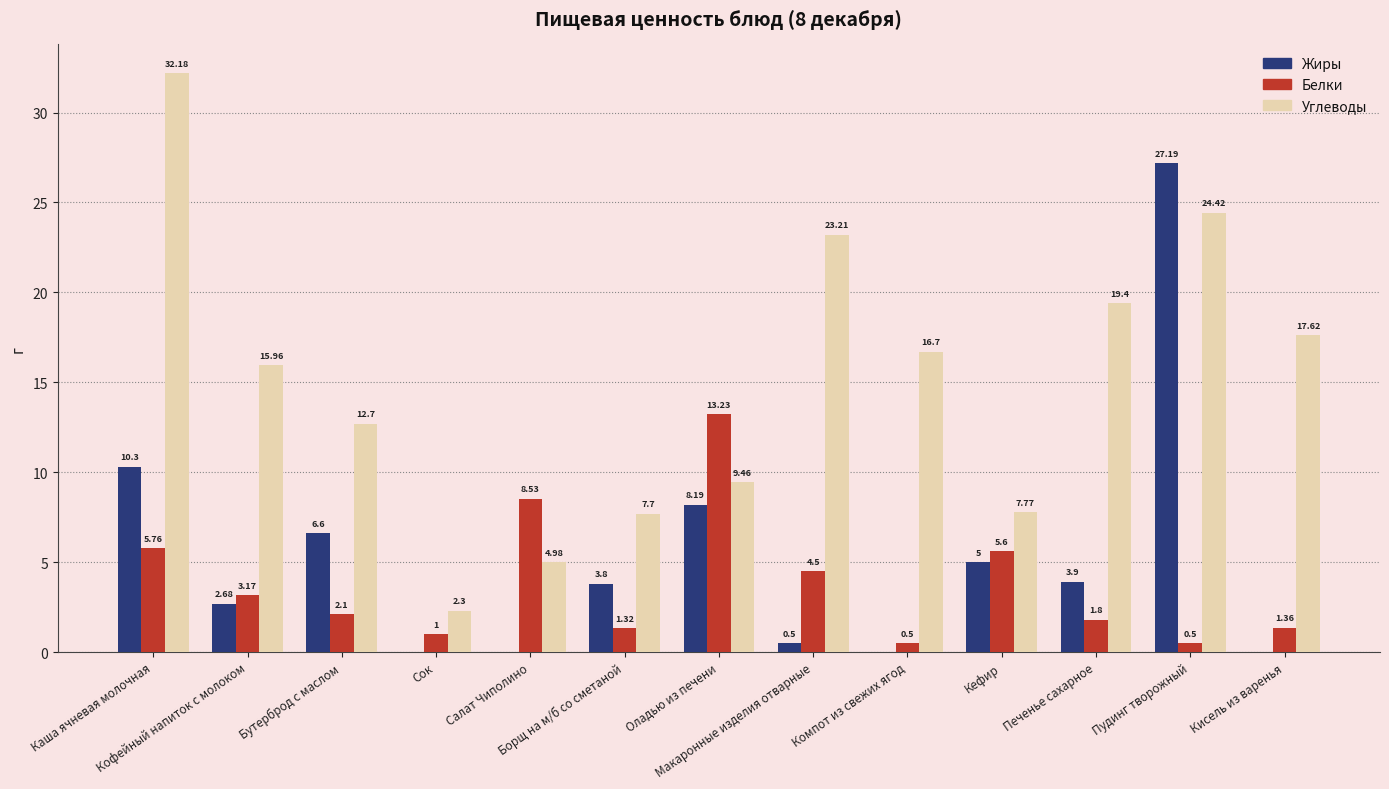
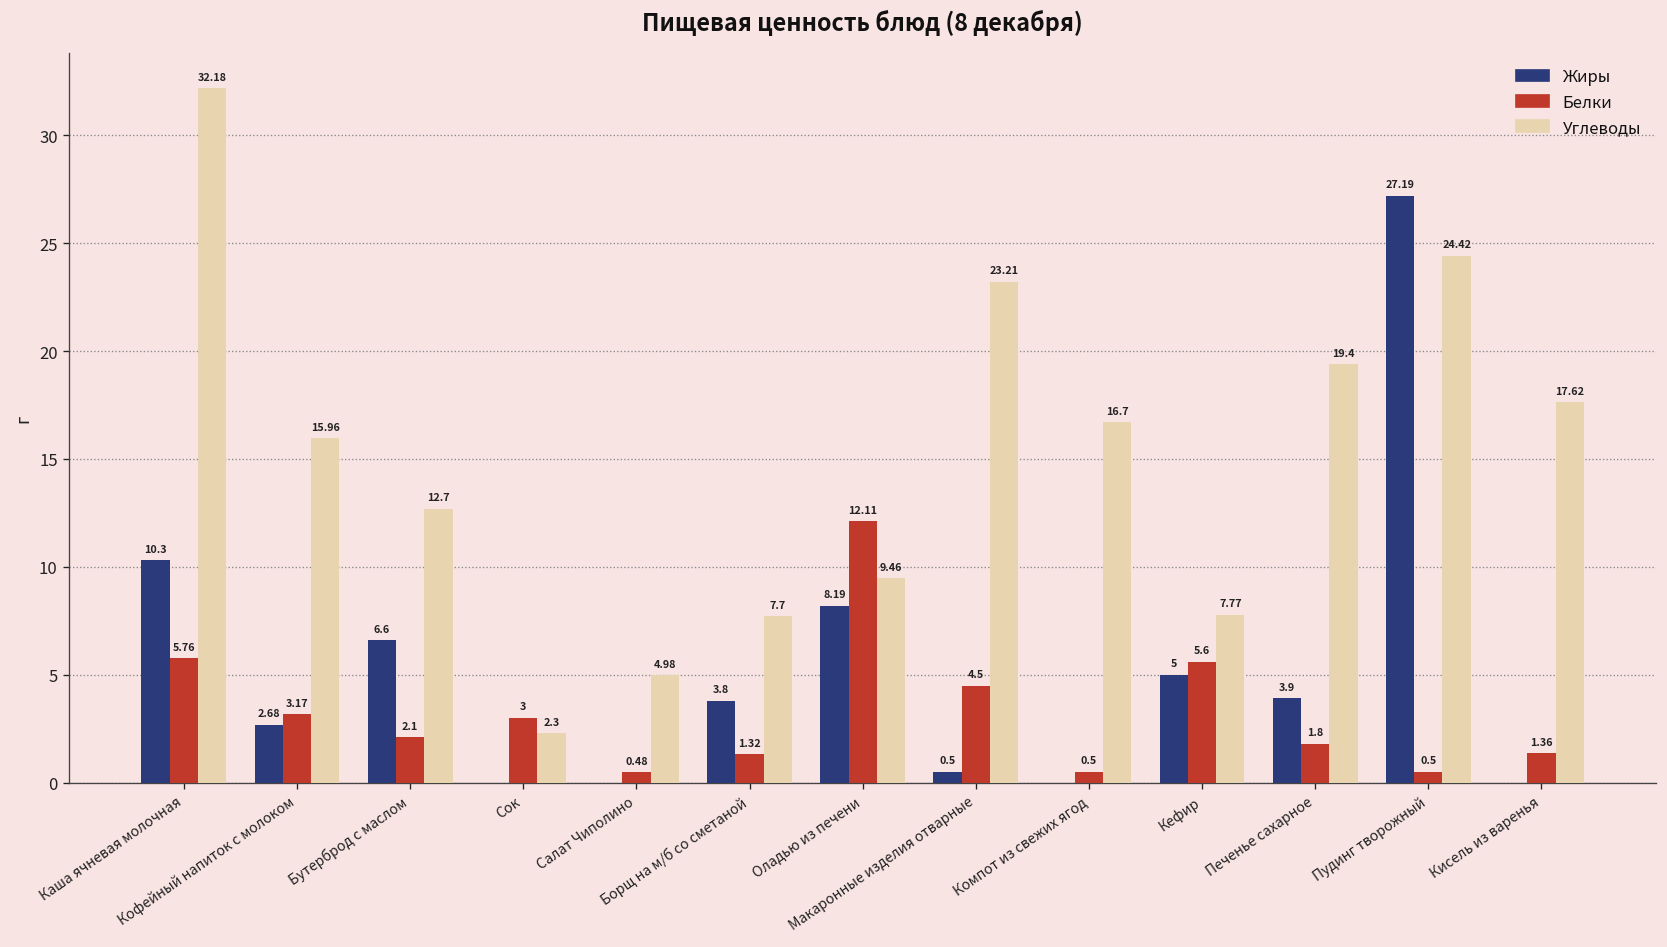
Белки, Сок: 1 -> 3
Белки, Салат Чиполино: 8.53 -> 0.48
Белки, Оладью из печени: 13.23 -> 12.11
